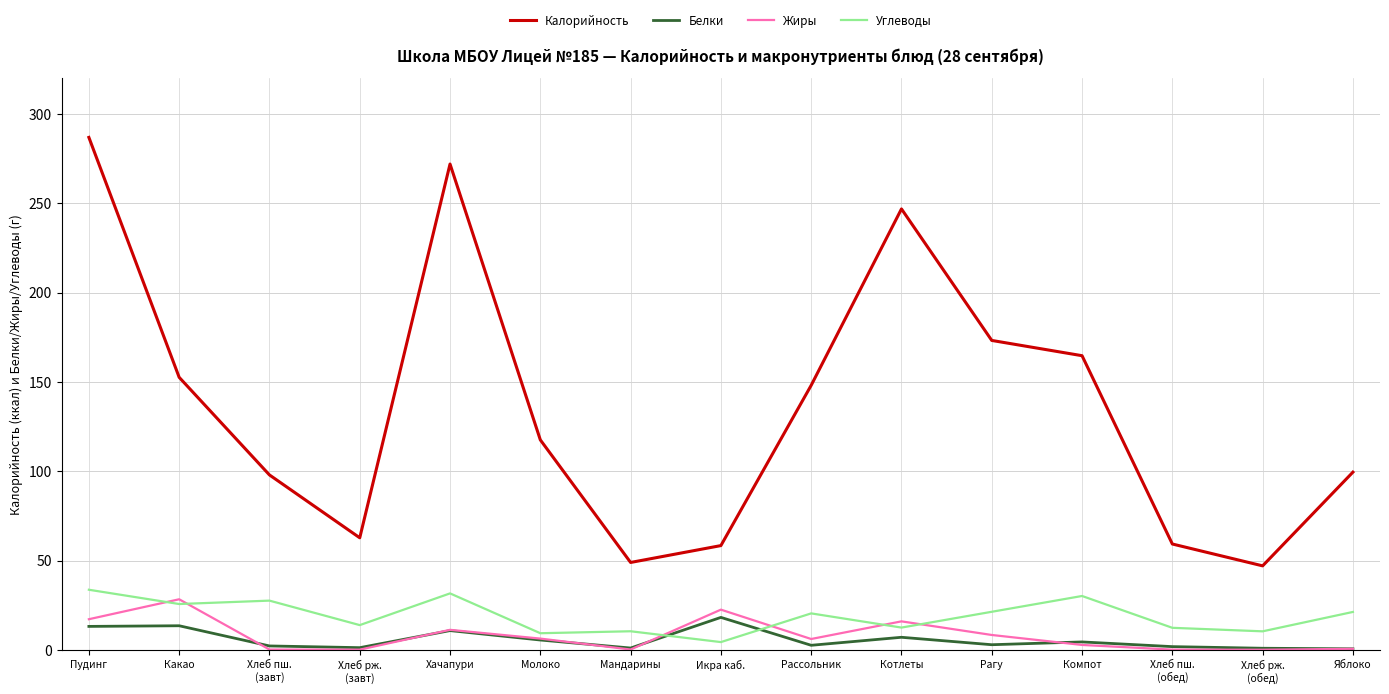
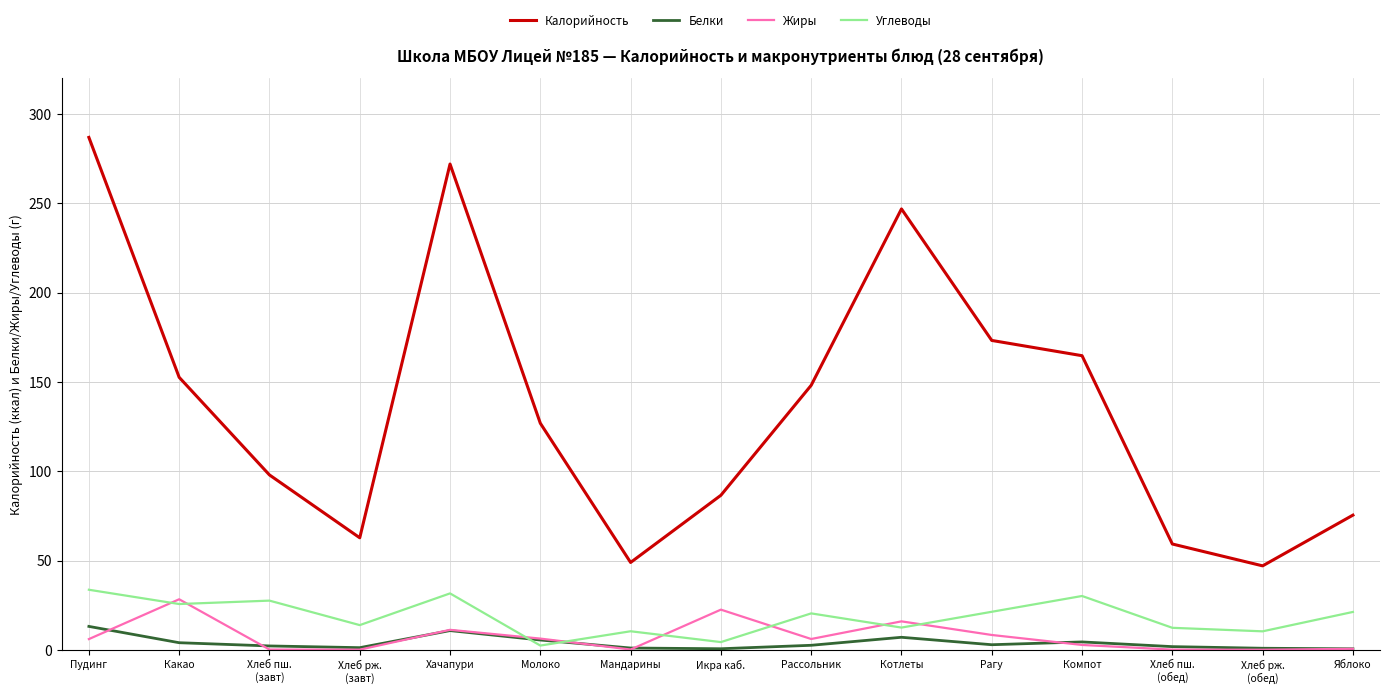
Жиры, Пудинг: 17 -> 6
Белки, Какао: 14 -> 4
Калорийность, Молоко: 118 -> 127
Углеводы, Молоко: 9 -> 3
Калорийность, Икра каб.: 58 -> 87
Белки, Икра каб.: 18 -> 1
Калорийность, Яблоко: 100 -> 75
